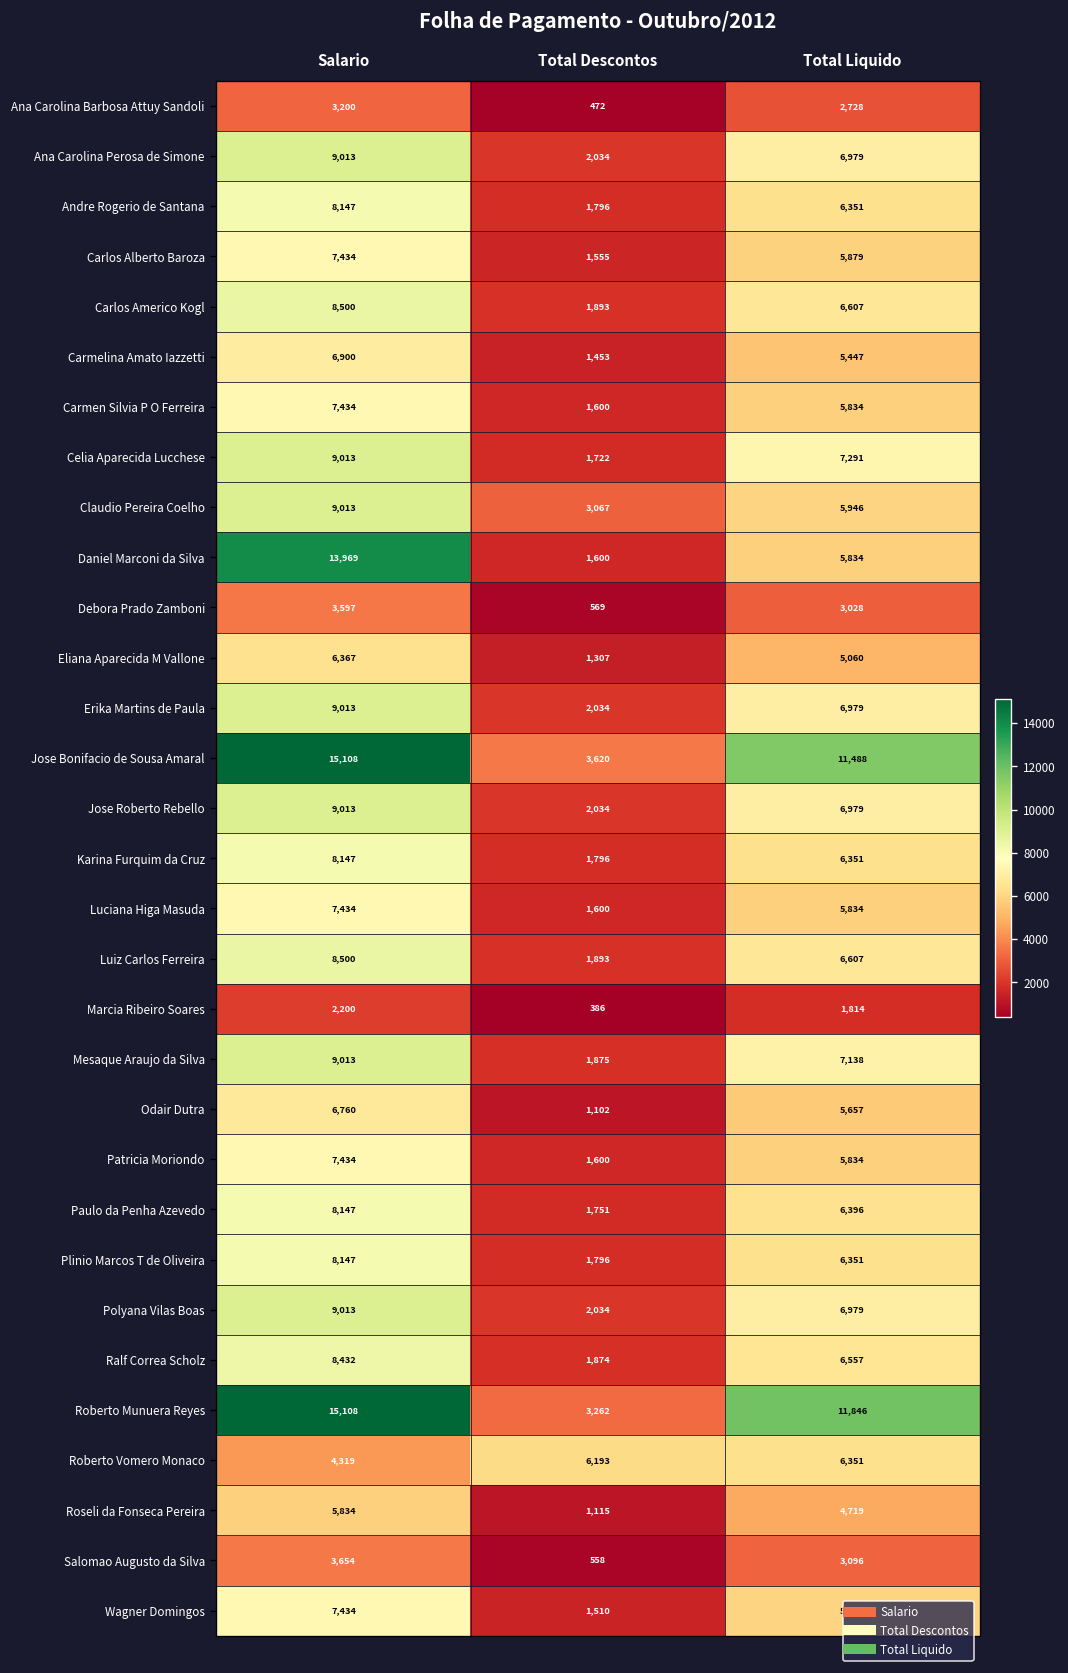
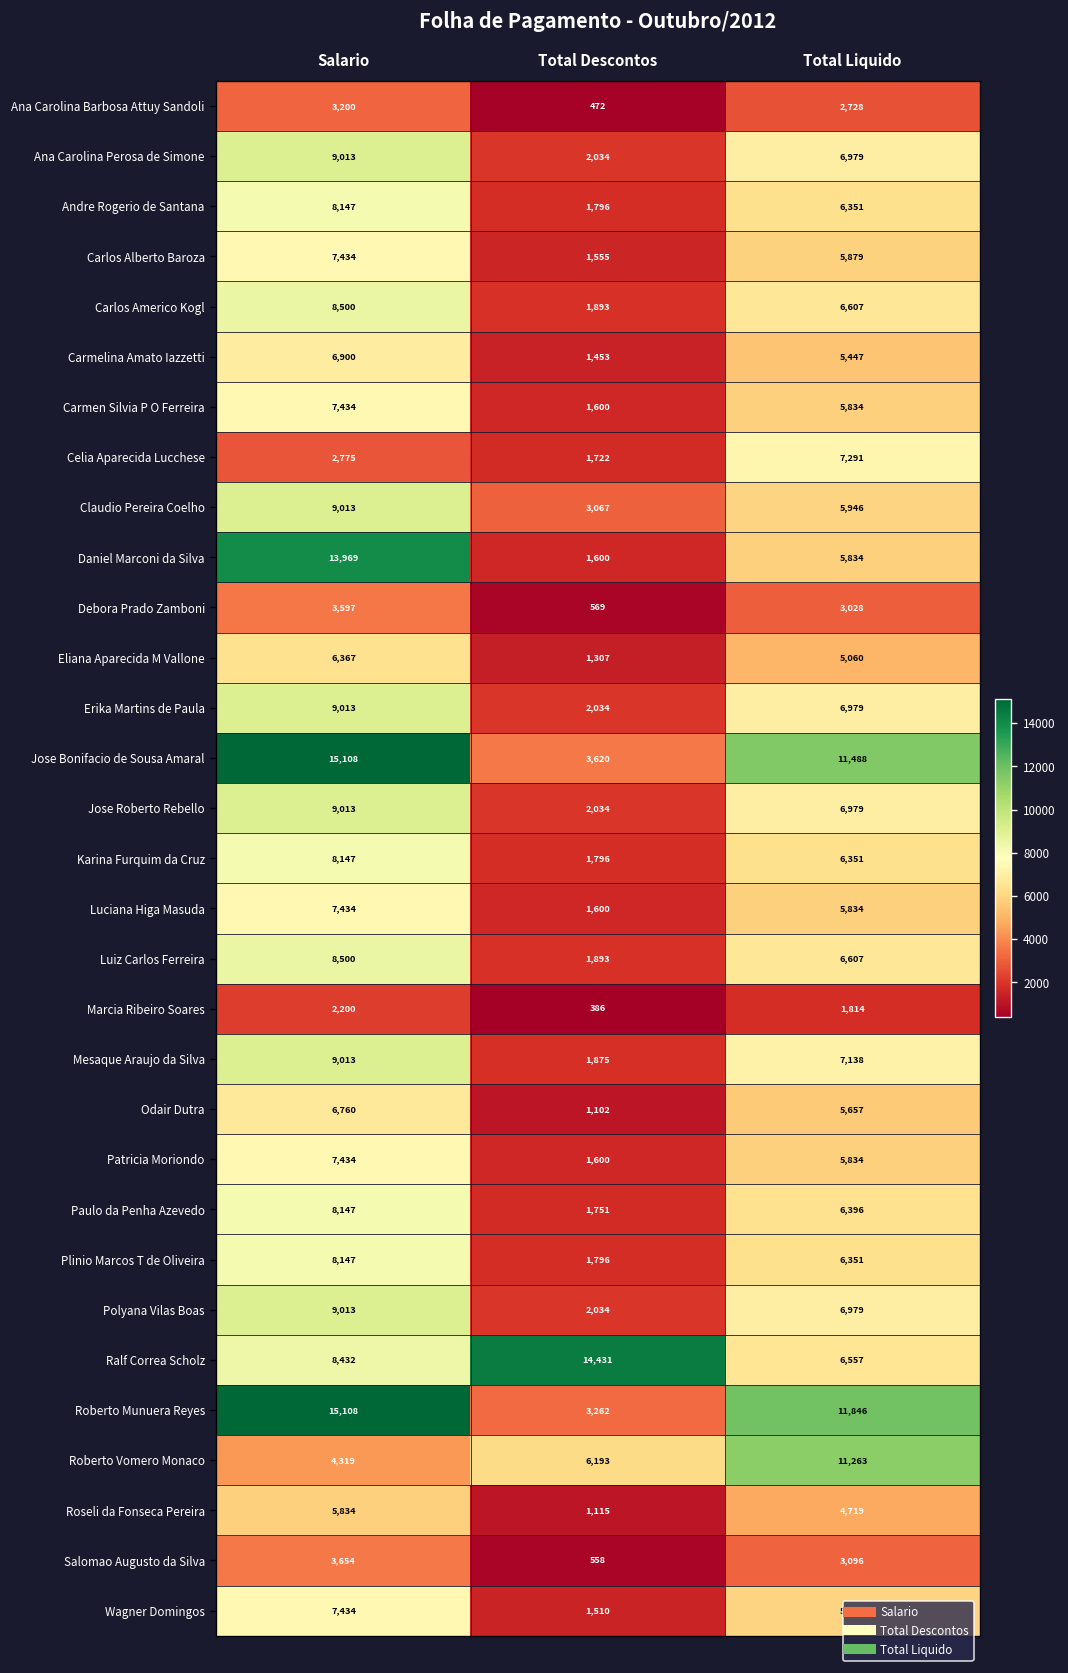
Celia Aparecida Lucchese, Salario: 9,013 -> 2,775
Ralf Correa Scholz, Total Descontos: 1,874 -> 14,431
Roberto Vomero Monaco, Total Liquido: 6,351 -> 11,263
